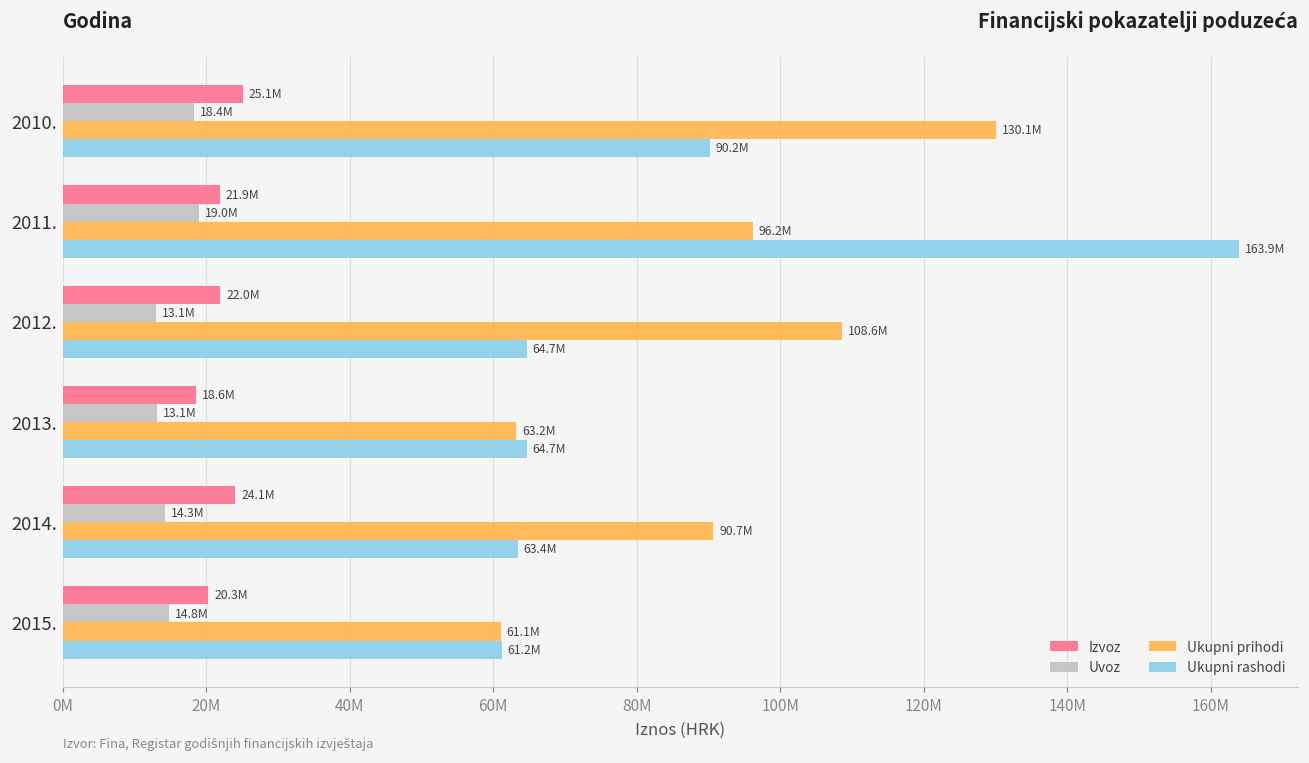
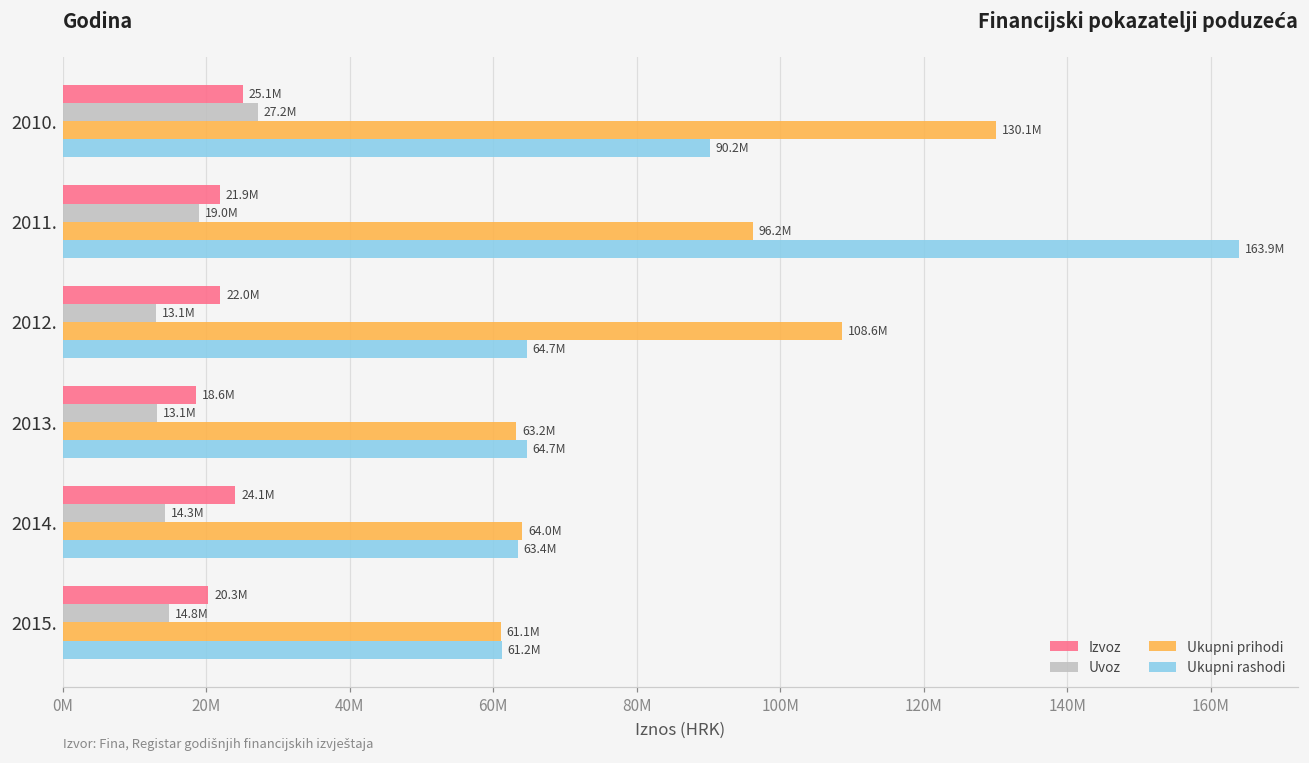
Uvoz, 2010.: 18.4M -> 27.2M
Ukupni prihodi, 2014.: 90.7M -> 64.0M
